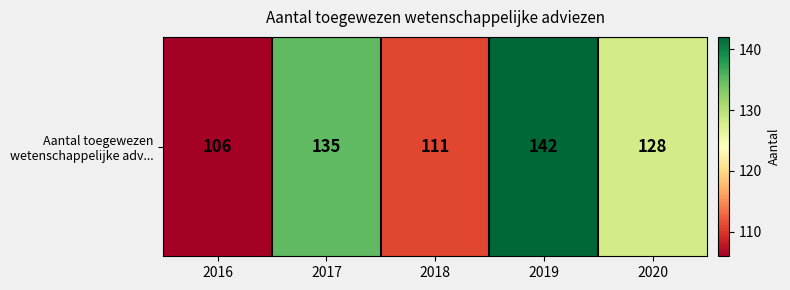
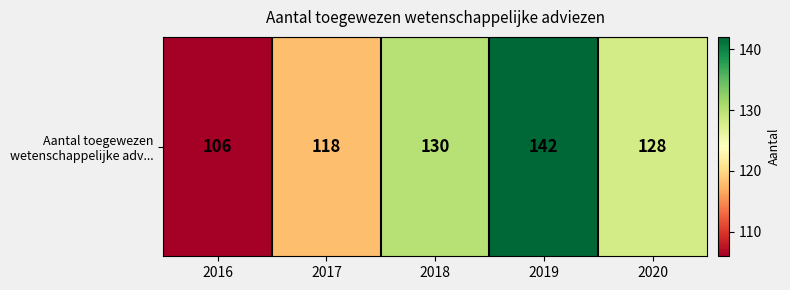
Aantal toegewezen wetenschappelijke adv..., 2017: 135 -> 118
Aantal toegewezen wetenschappelijke adv..., 2018: 111 -> 130
